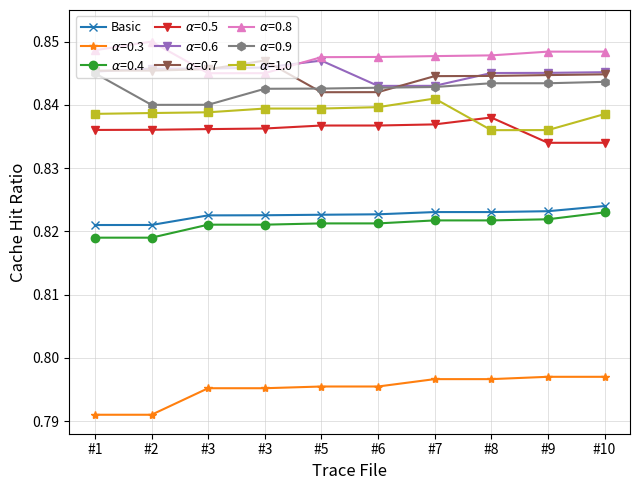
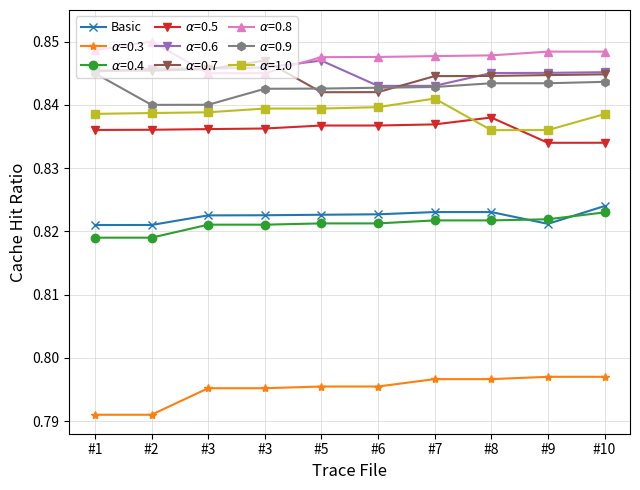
Basic, #9: 0.823 -> 0.821
